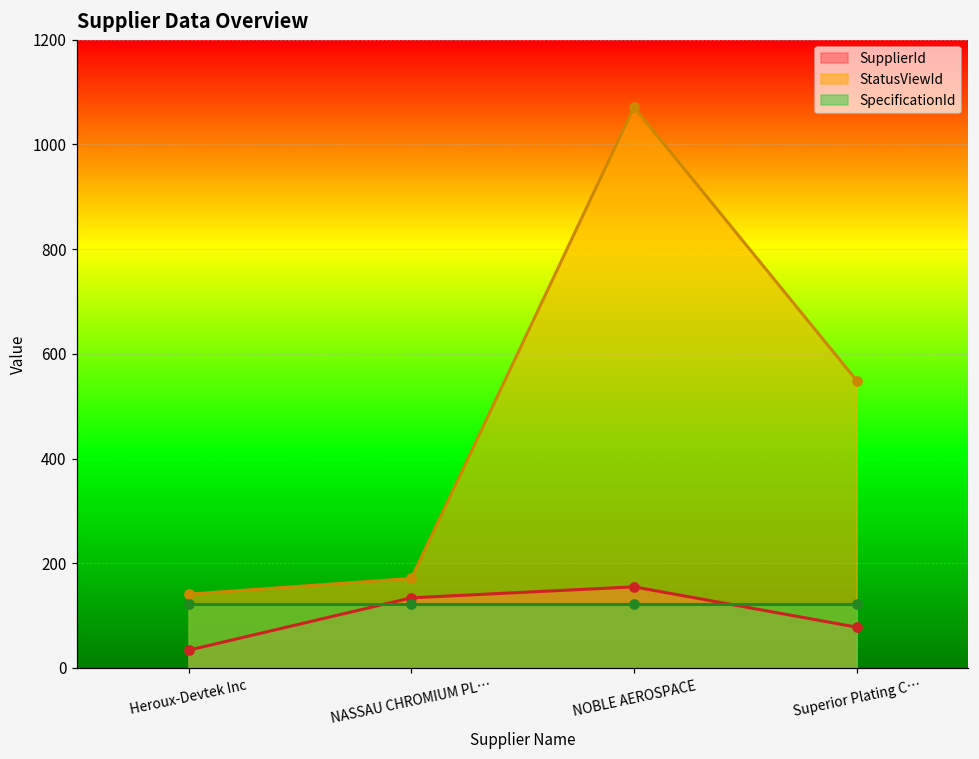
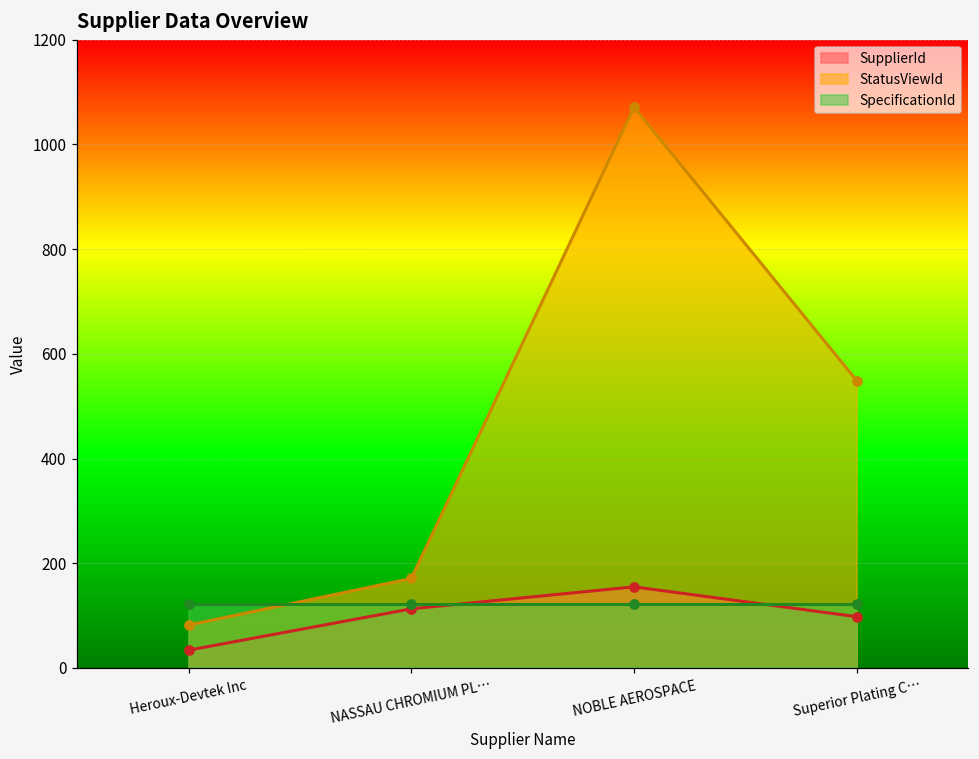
StatusViewId, Heroux-Devtek Inc: 140 -> 80
SupplierId, NASSAU CHROMIUM PL…: 130 -> 110
SupplierId, Superior Plating C…: 80 -> 100
